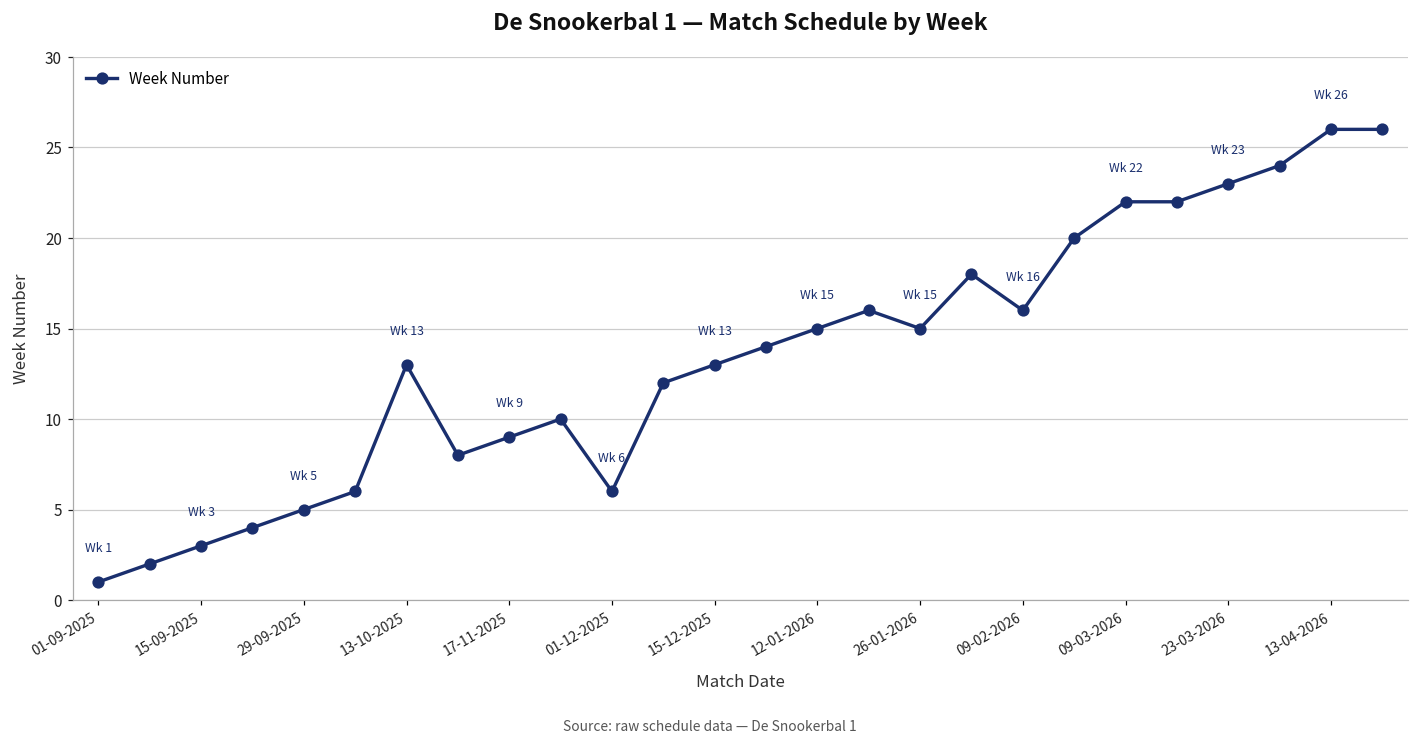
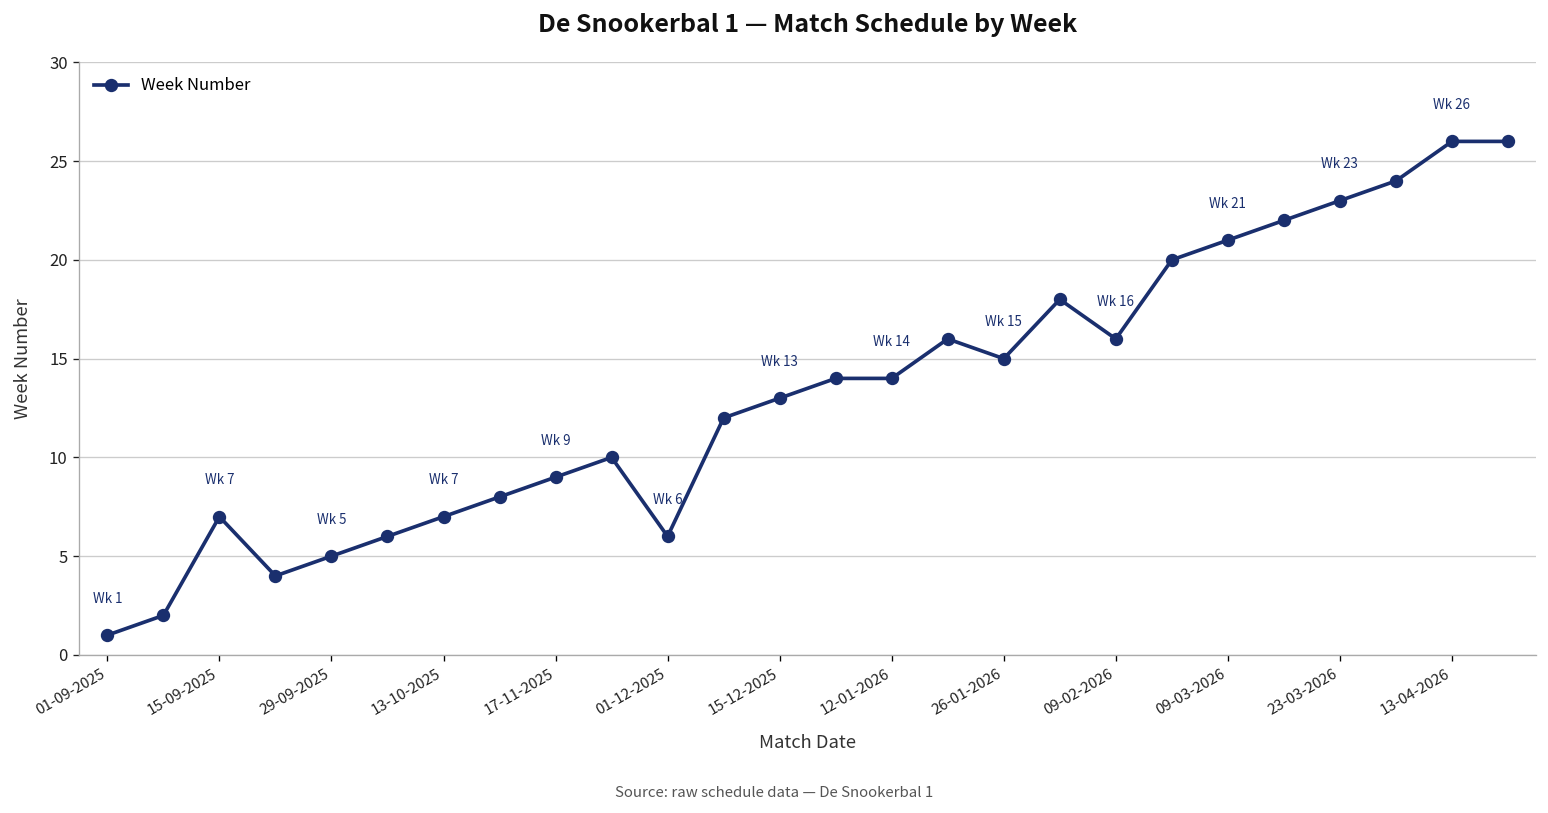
15-09-2025: 3 -> 7
13-10-2025: 13 -> 7
12-01-2026: 15 -> 14
09-03-2026: 22 -> 21
